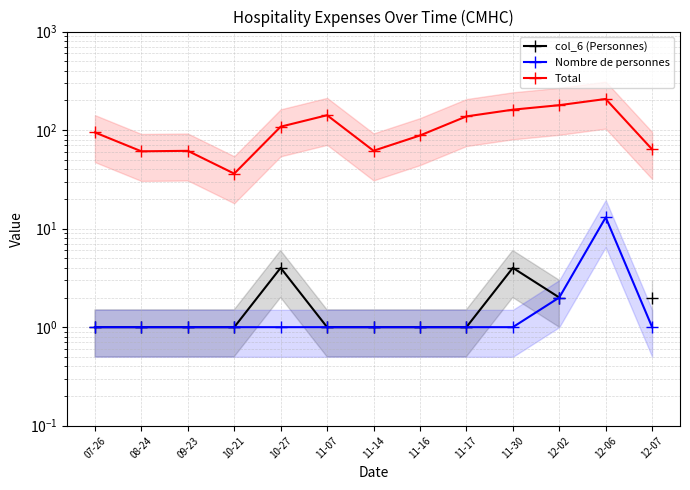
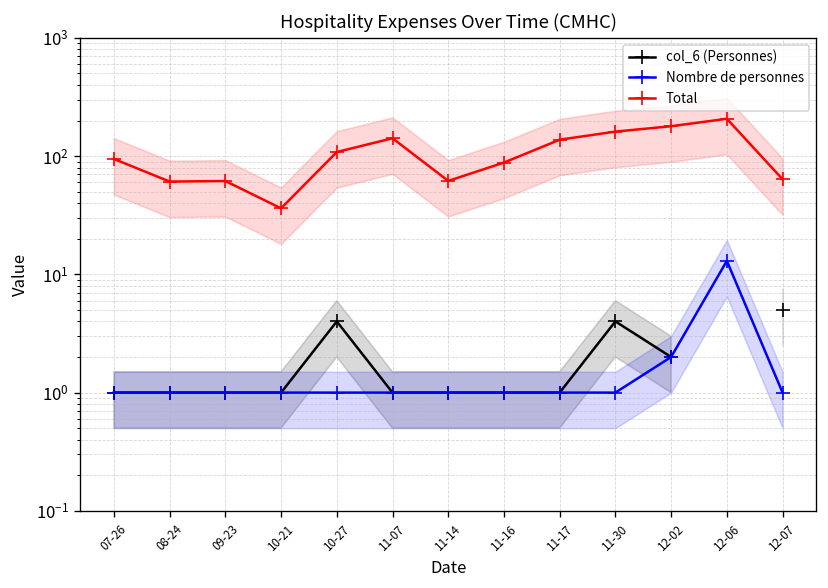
col_6 (Personnes), 12-07: 2 -> 5
